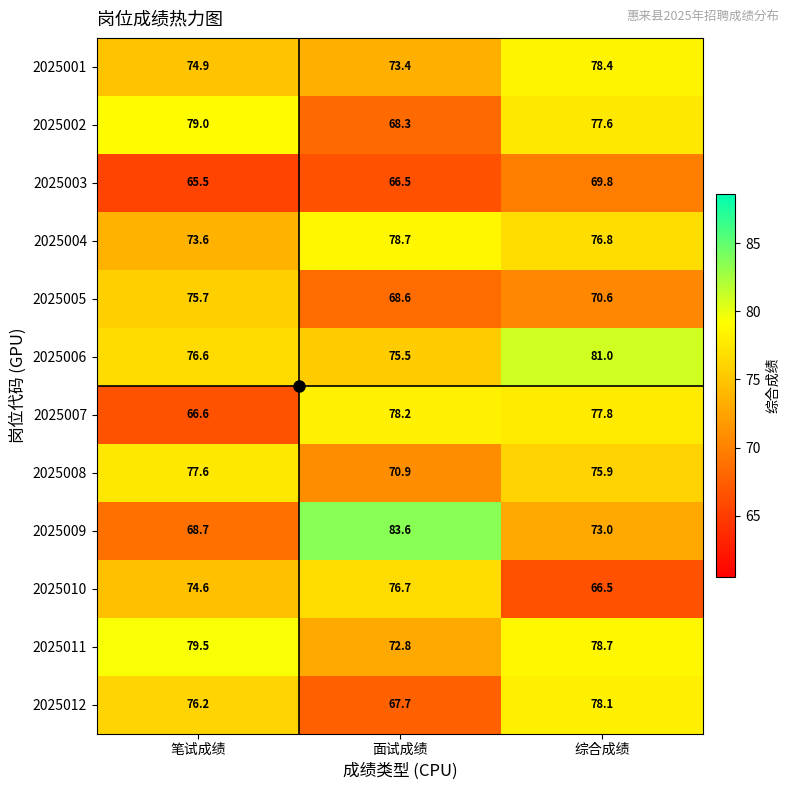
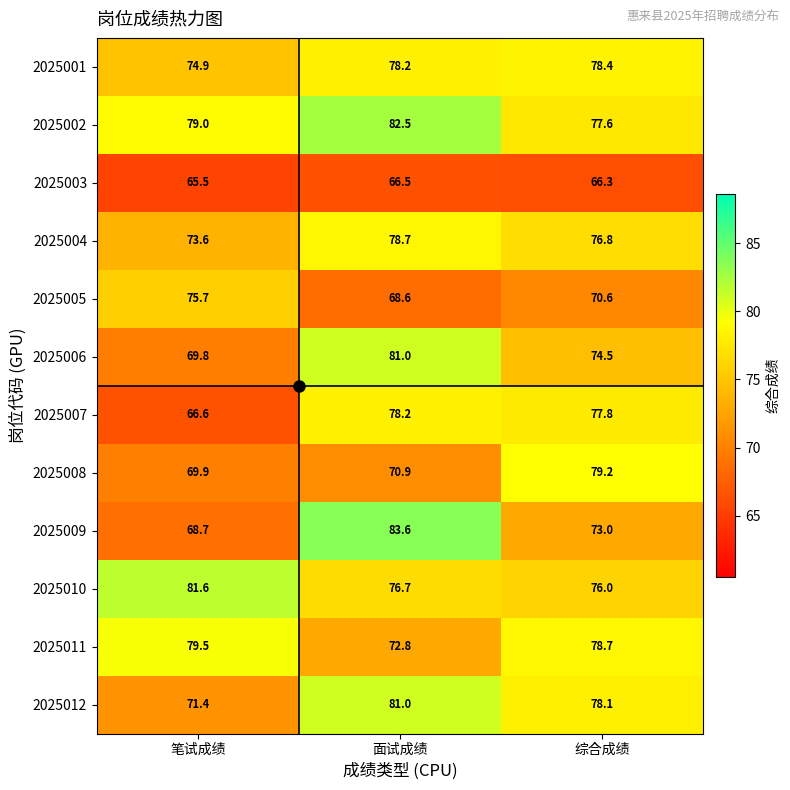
2025001, 面试成绩: 73.4 -> 78.2
2025002, 面试成绩: 68.3 -> 82.5
2025003, 综合成绩: 69.8 -> 66.3
2025006, 笔试成绩: 76.6 -> 69.8
2025006, 面试成绩: 75.5 -> 81.0
2025006, 综合成绩: 81.0 -> 74.5
2025008, 笔试成绩: 77.6 -> 69.9
2025008, 综合成绩: 75.9 -> 79.2
2025010, 笔试成绩: 74.6 -> 81.6
2025010, 综合成绩: 66.5 -> 76.0
2025012, 笔试成绩: 76.2 -> 71.4
2025012, 面试成绩: 67.7 -> 81.0
